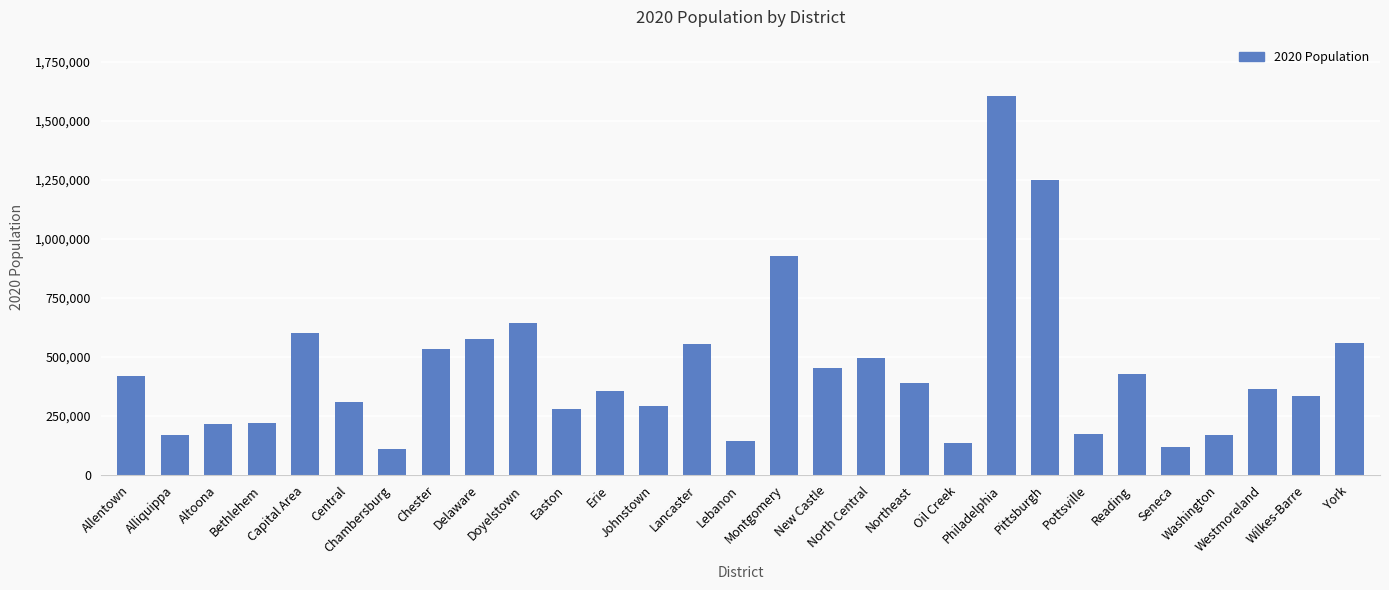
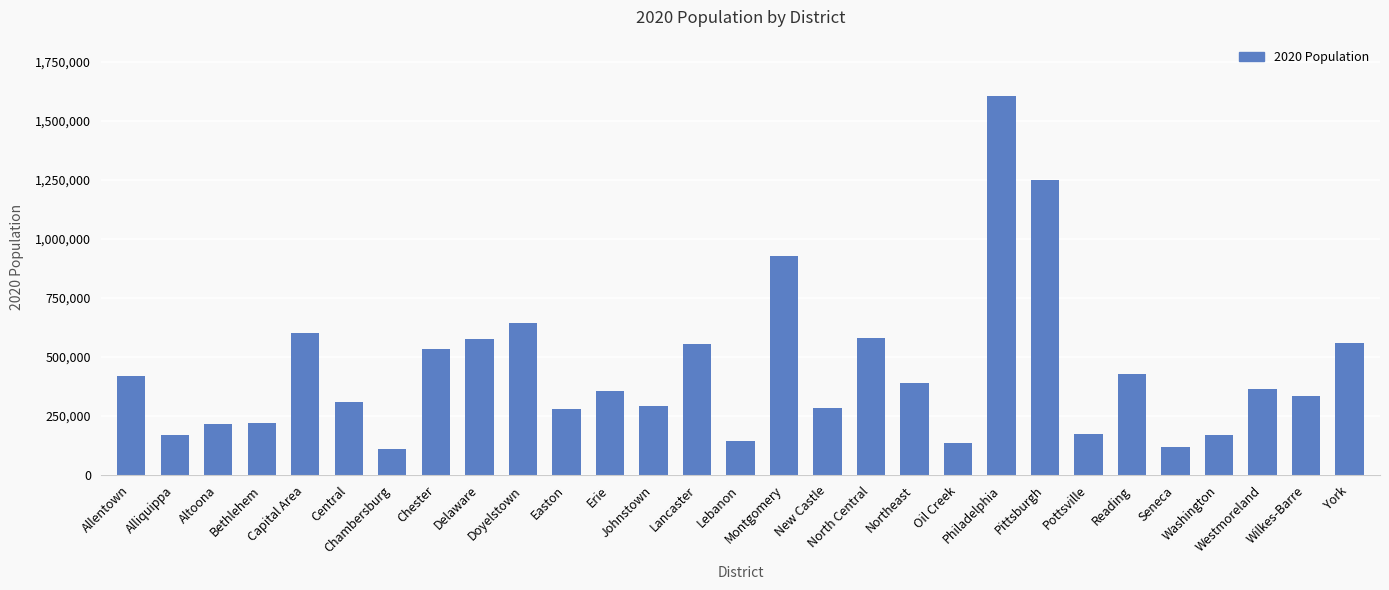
New Castle: 450,000 -> 290,000
North Central: 500,000 -> 580,000
